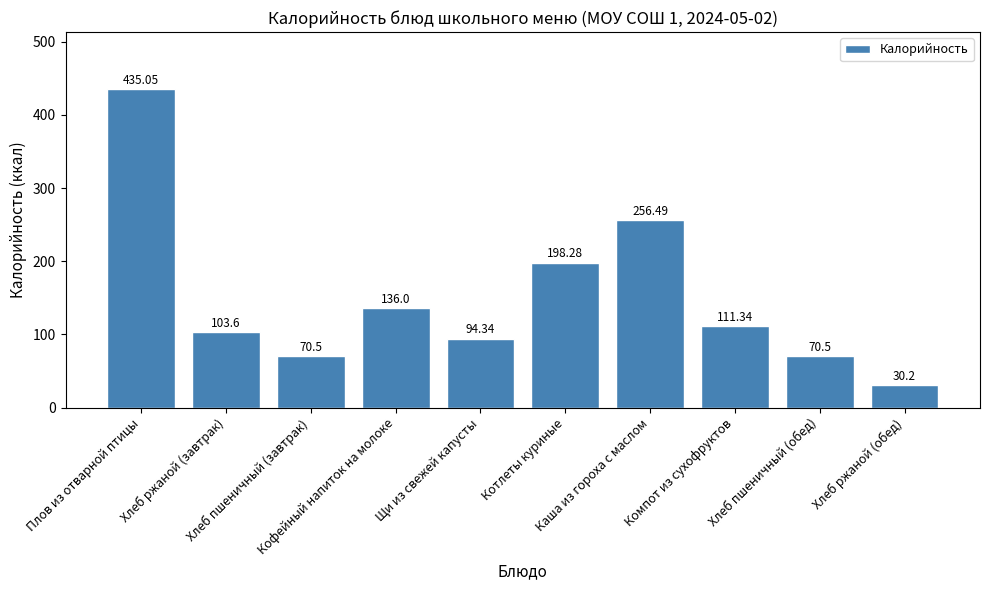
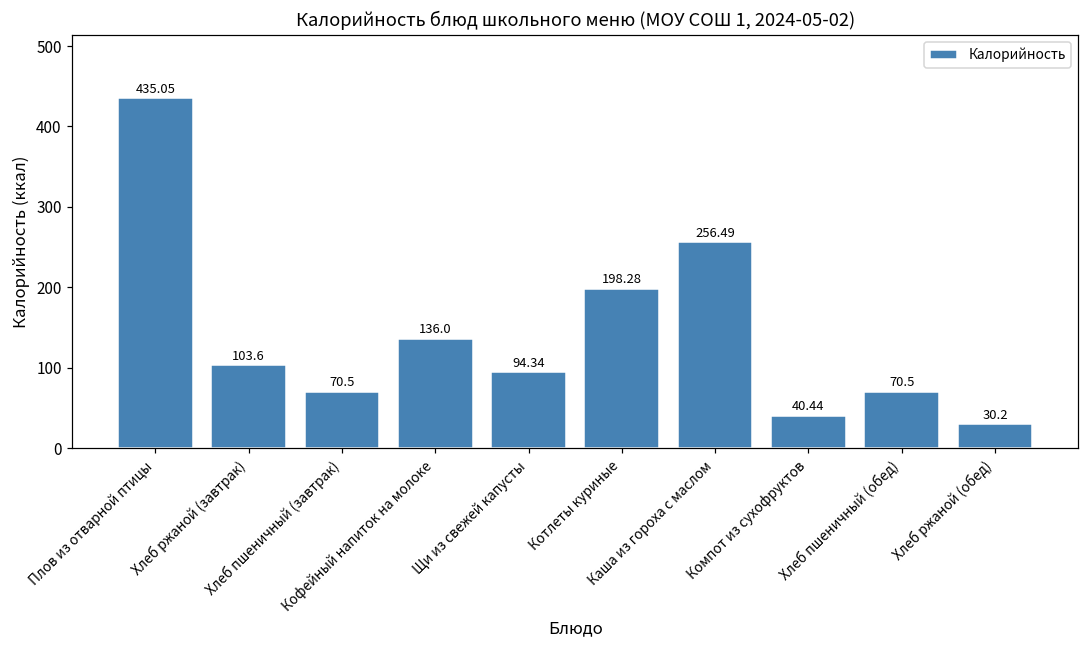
Компот из сухофруктов: 111.34 -> 40.44
